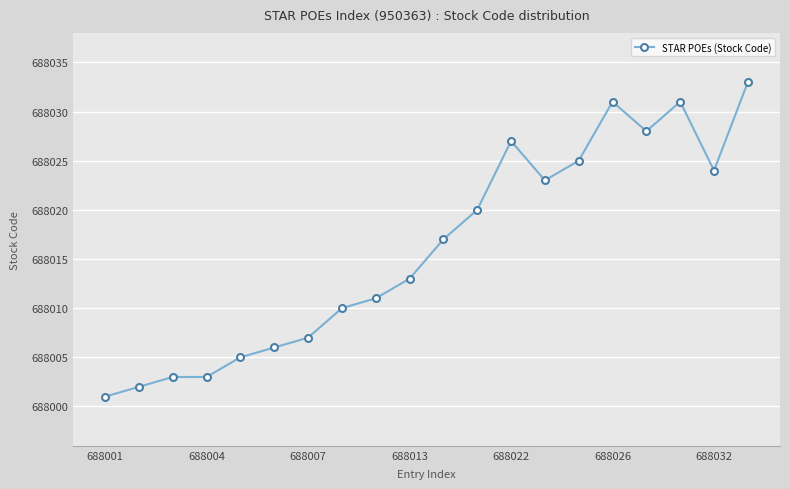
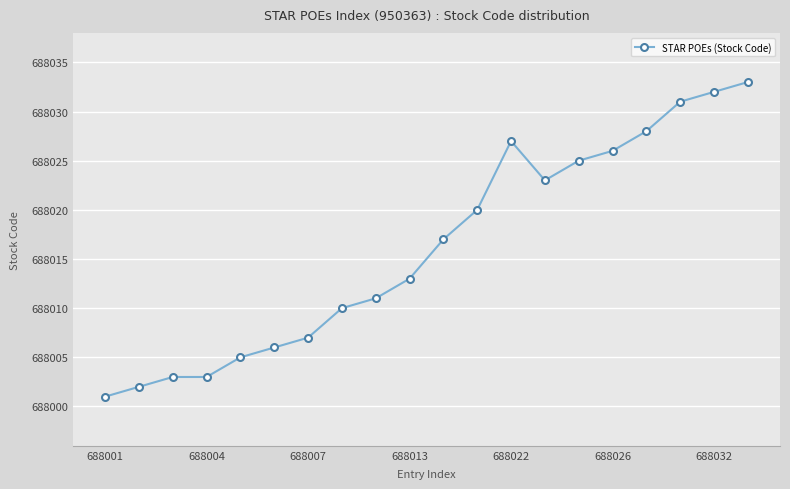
688026: 688031 -> 688026
688032: 688024 -> 688032
